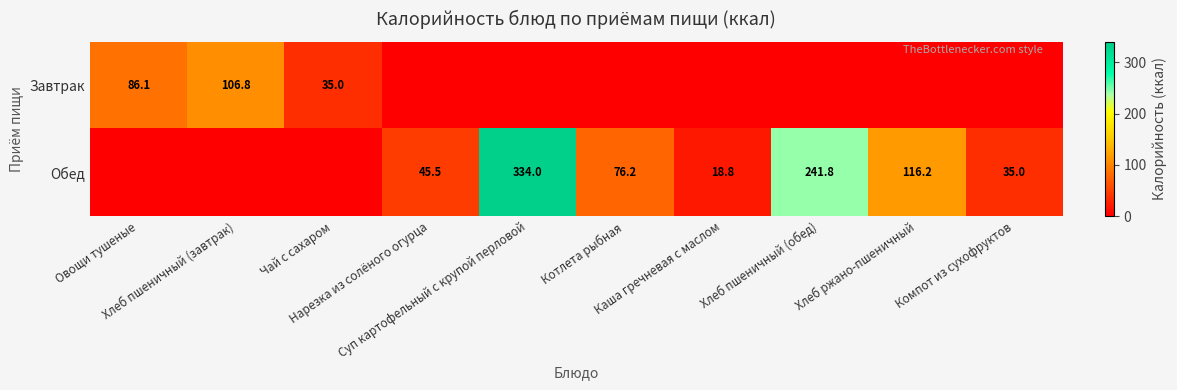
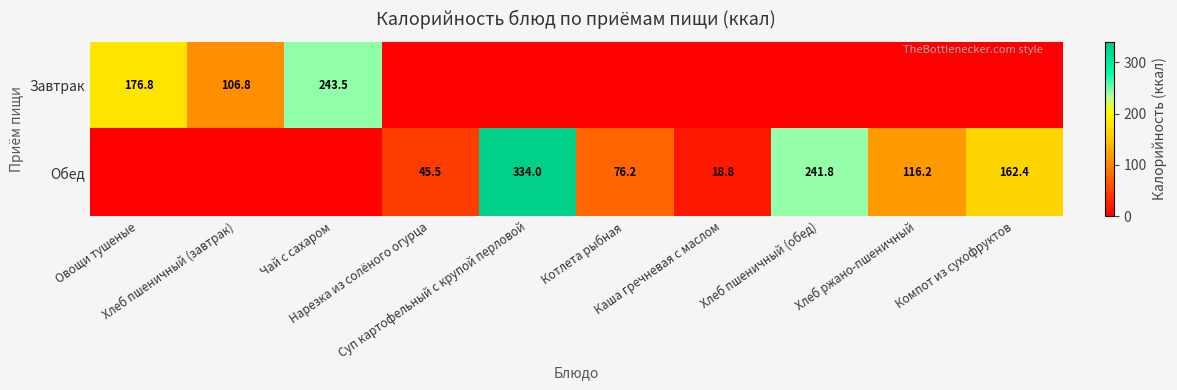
Завтрак, Овощи тушеные: 86.1 -> 176.8
Завтрак, Чай с сахаром: 35.0 -> 243.5
Обед, Компот из сухофруктов: 35.0 -> 162.4
